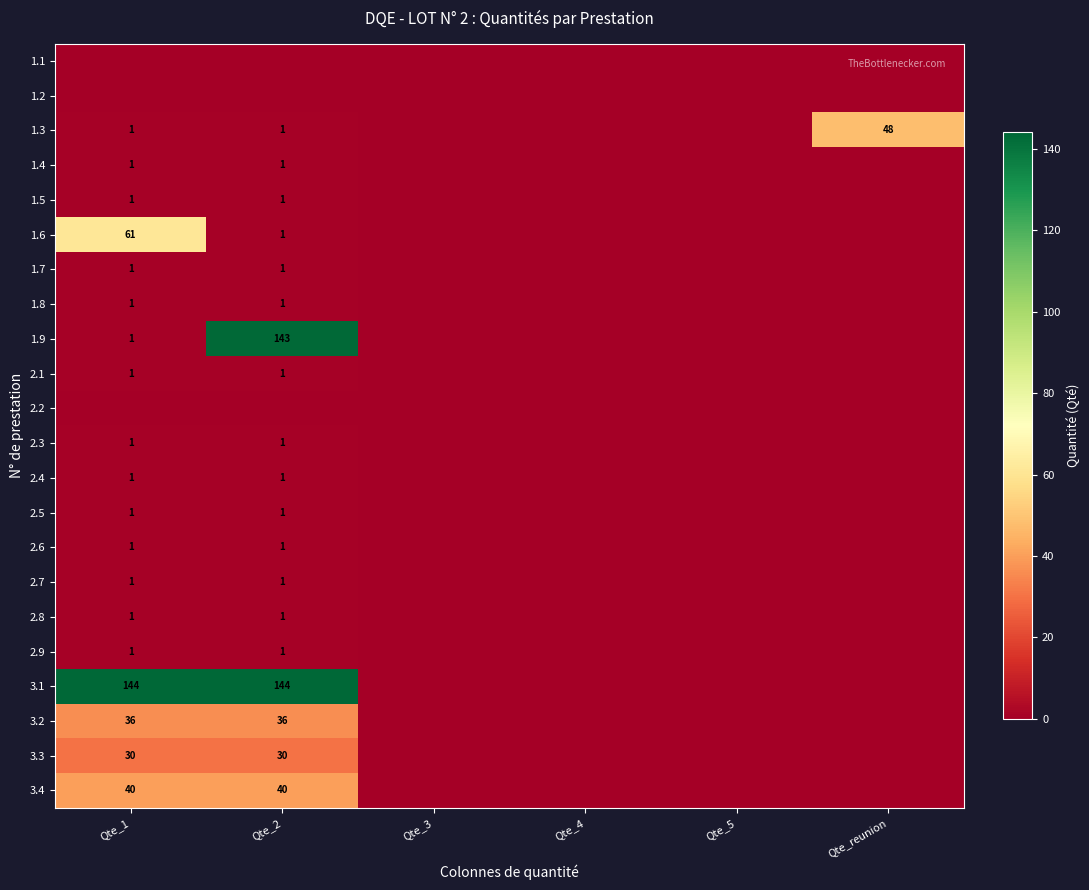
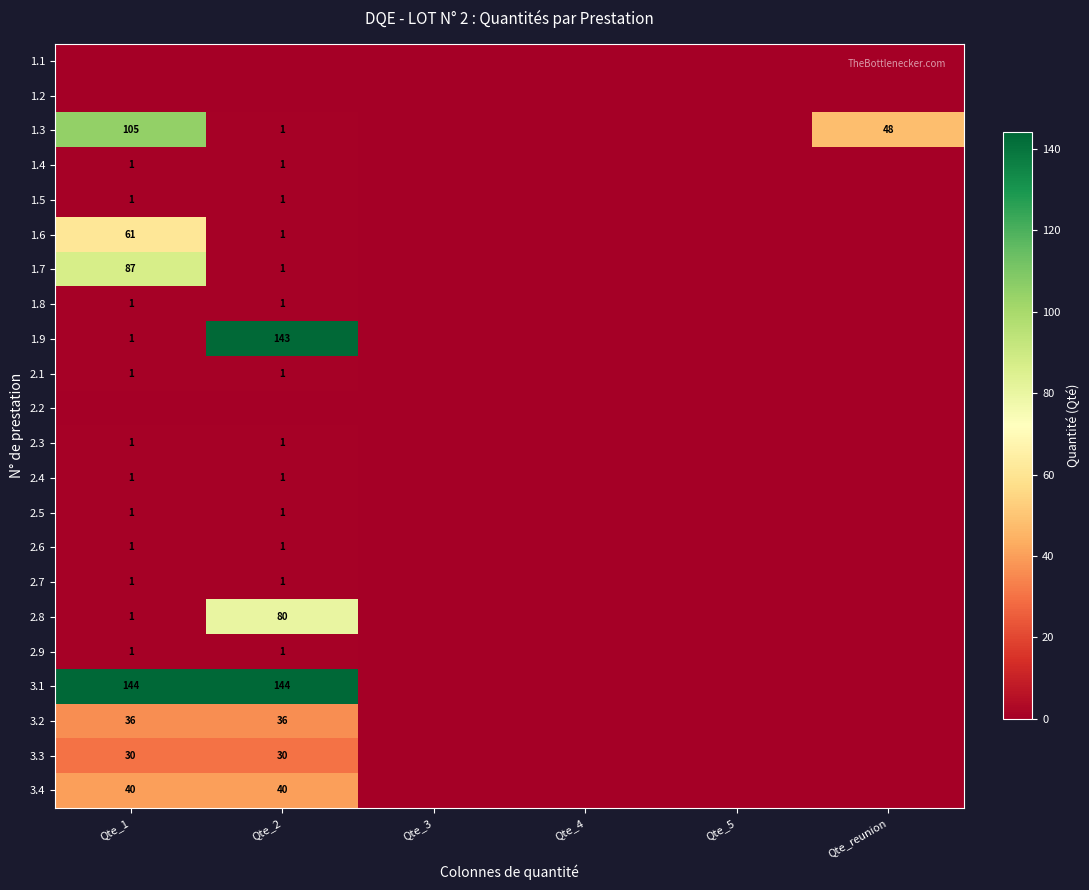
1.3, Qte_1: 1 -> 105
1.7, Qte_1: 1 -> 87
2.8, Qte_2: 1 -> 80
